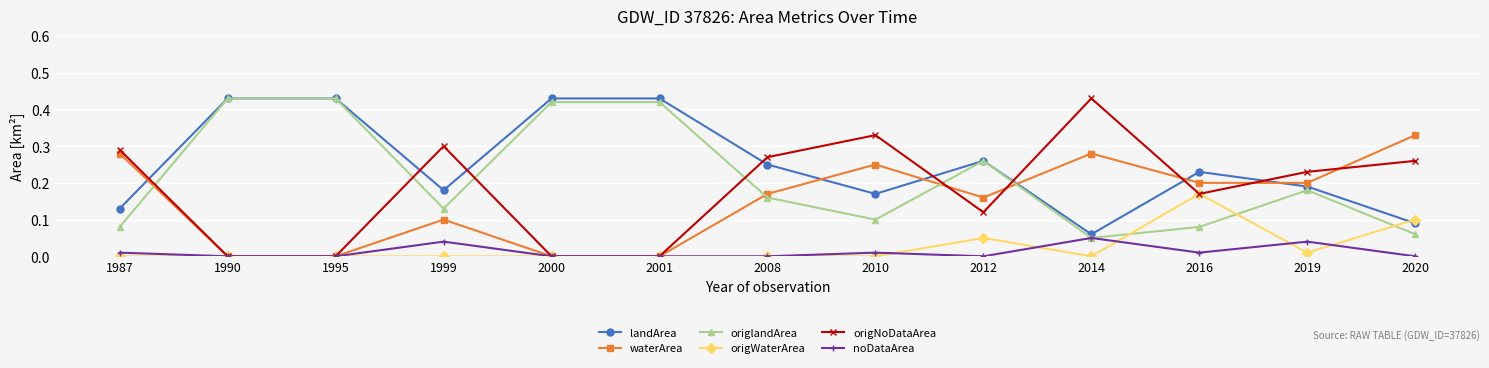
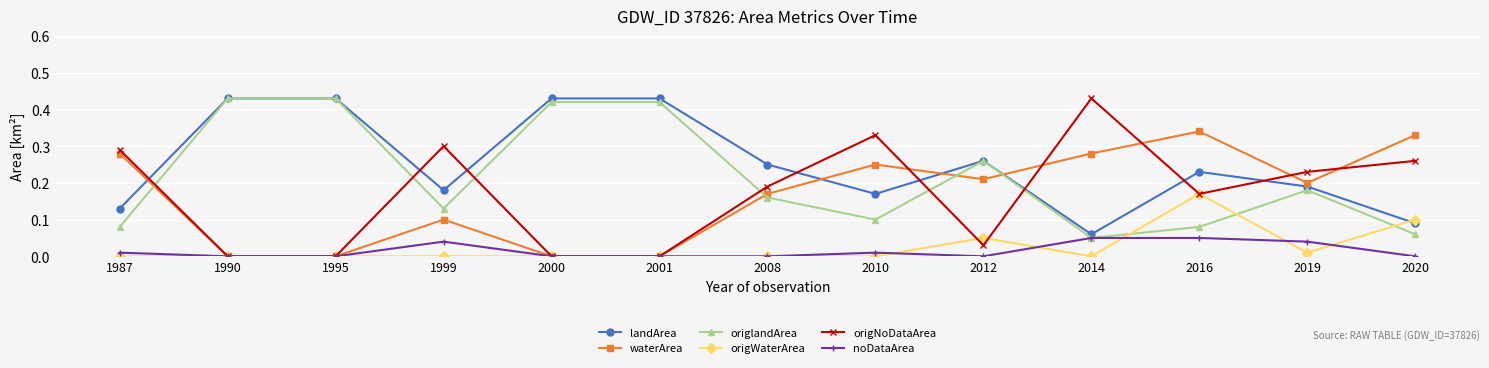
origNoDataArea, 2008: 0.27 -> 0.19
waterArea, 2012: 0.16 -> 0.21
origNoDataArea, 2012: 0.12 -> 0.03
waterArea, 2016: 0.20 -> 0.34
noDataArea, 2016: 0.01 -> 0.05
